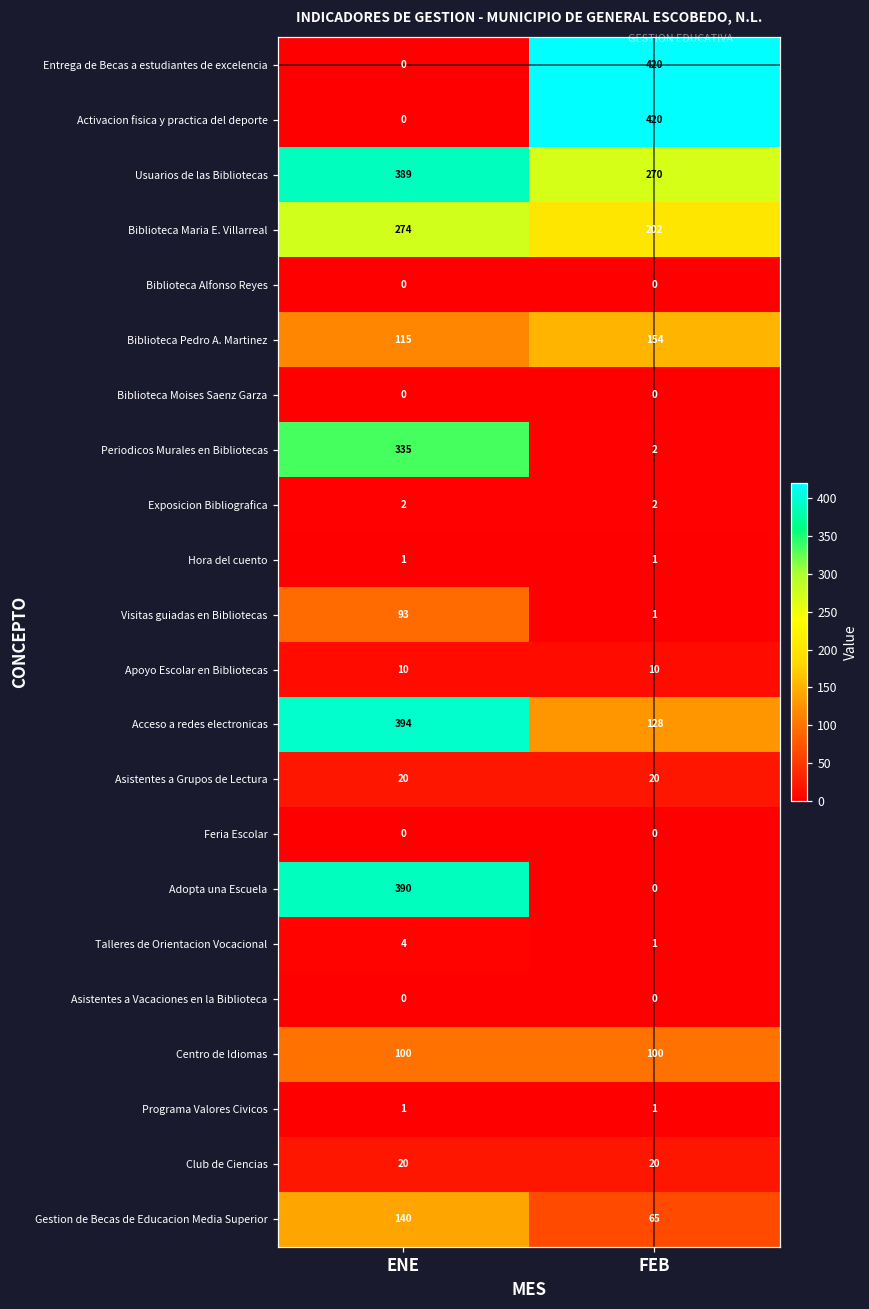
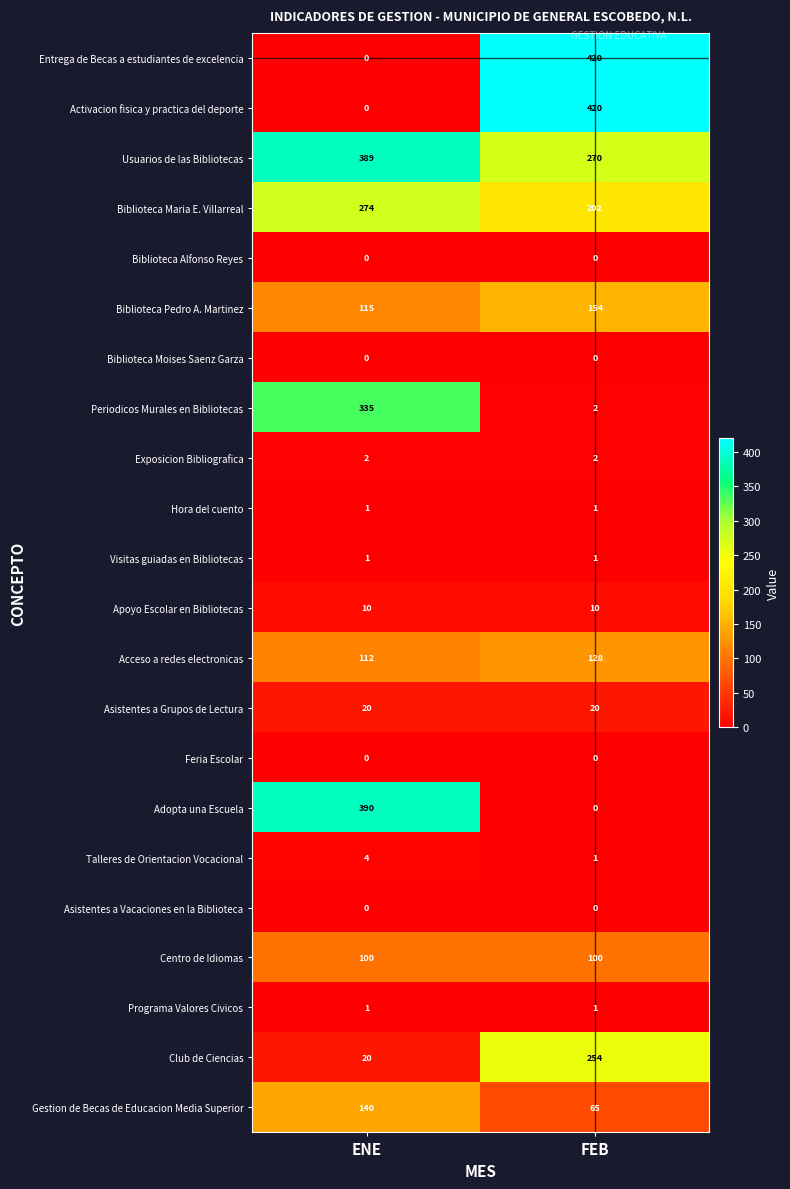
Visitas guiadas en Bibliotecas, ENE: 93 -> 1
Acceso a redes electronicas, ENE: 394 -> 112
Club de Ciencias, FEB: 20 -> 254
